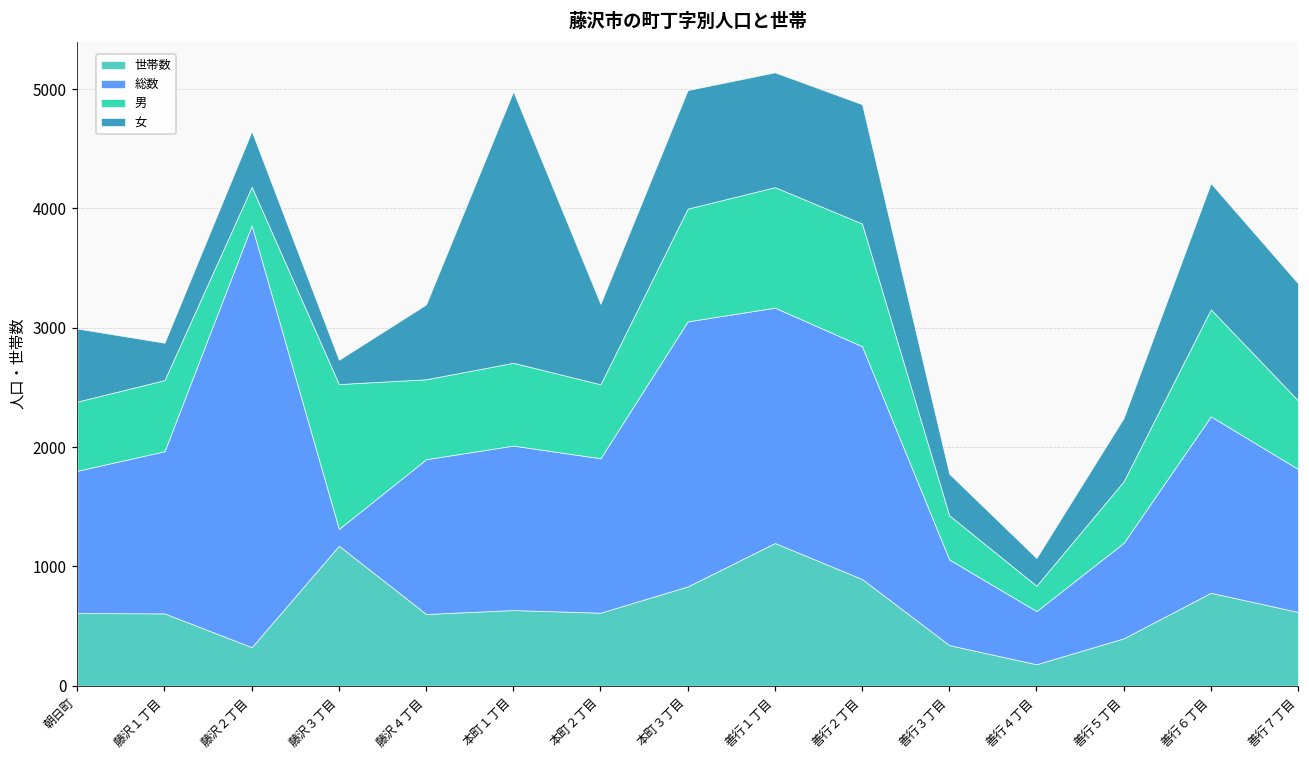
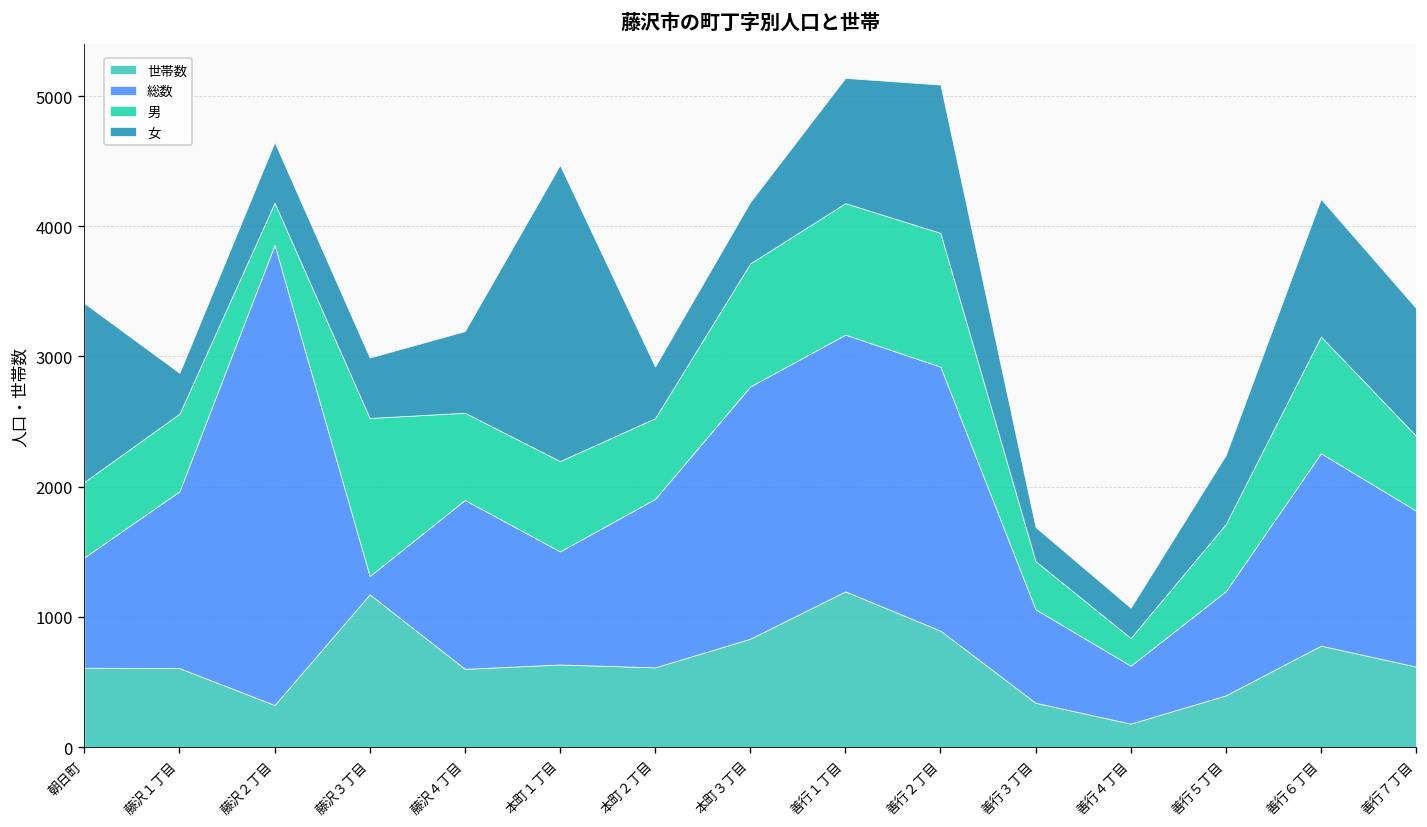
総数, 朝日町: 1190 -> 850
女, 朝日町: 610 -> 1370
女, 藤沢３丁目: 200 -> 460
総数, 本町１丁目: 1380 -> 870
女, 本町２丁目: 670 -> 400
総数, 本町３丁目: 2220 -> 1940
女, 本町３丁目: 990 -> 470
総数, 善行２丁目: 1950 -> 2030
女, 善行２丁目: 1000 -> 1140
女, 善行３丁目: 350 -> 260
